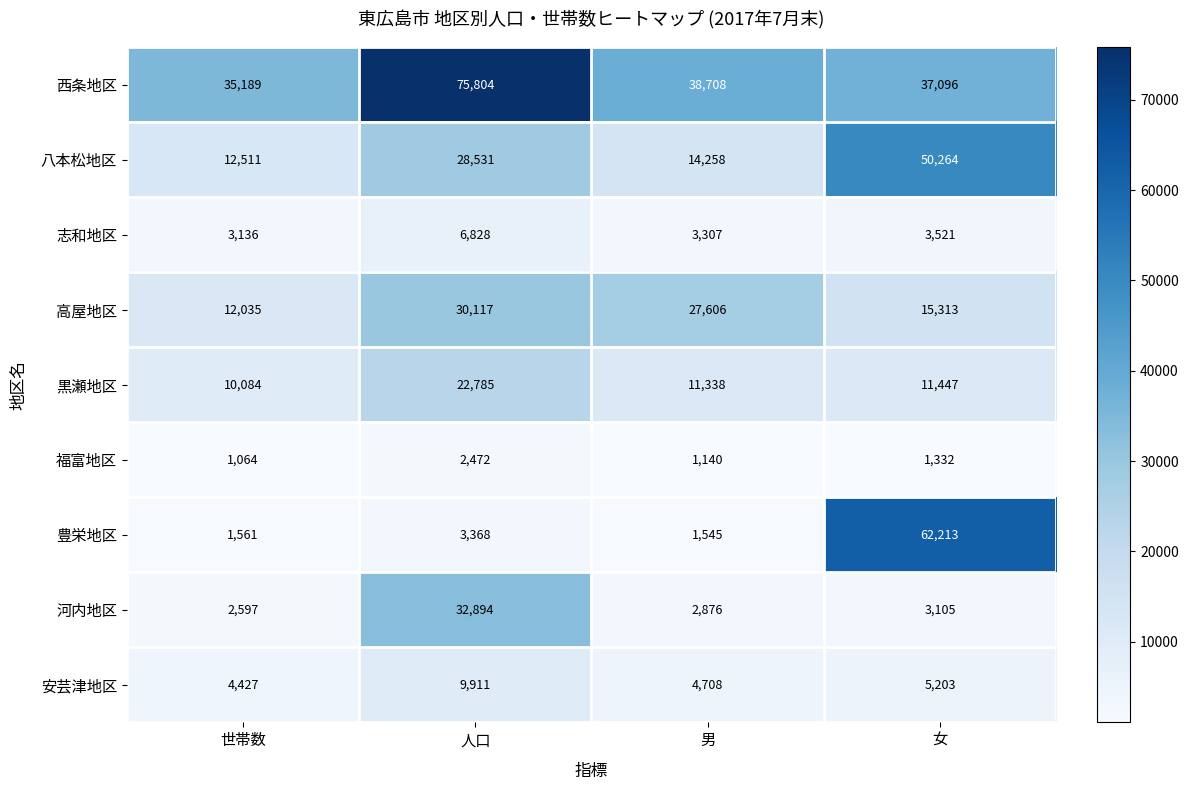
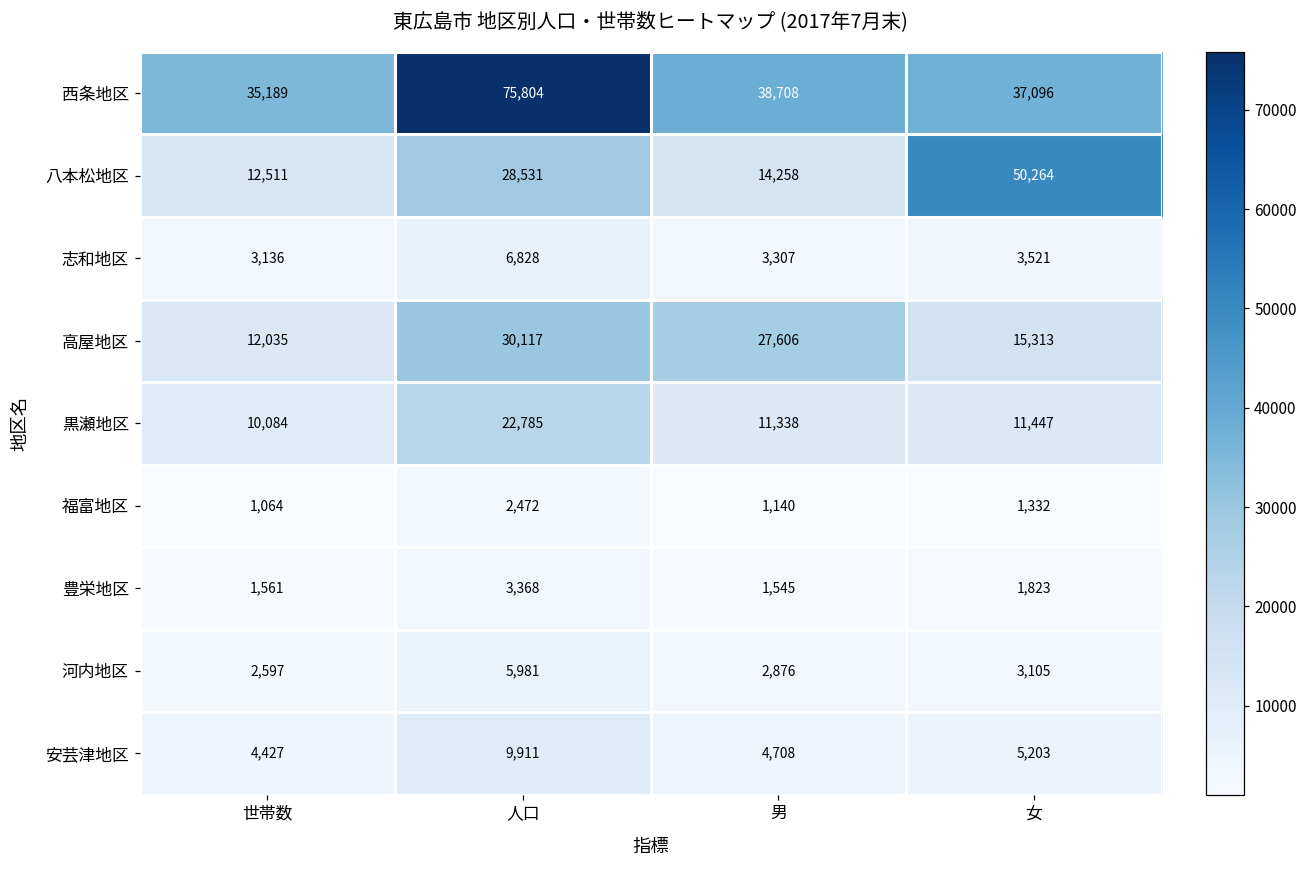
豊栄地区, 女: 62,213 -> 1,823
河内地区, 人口: 32,894 -> 5,981
